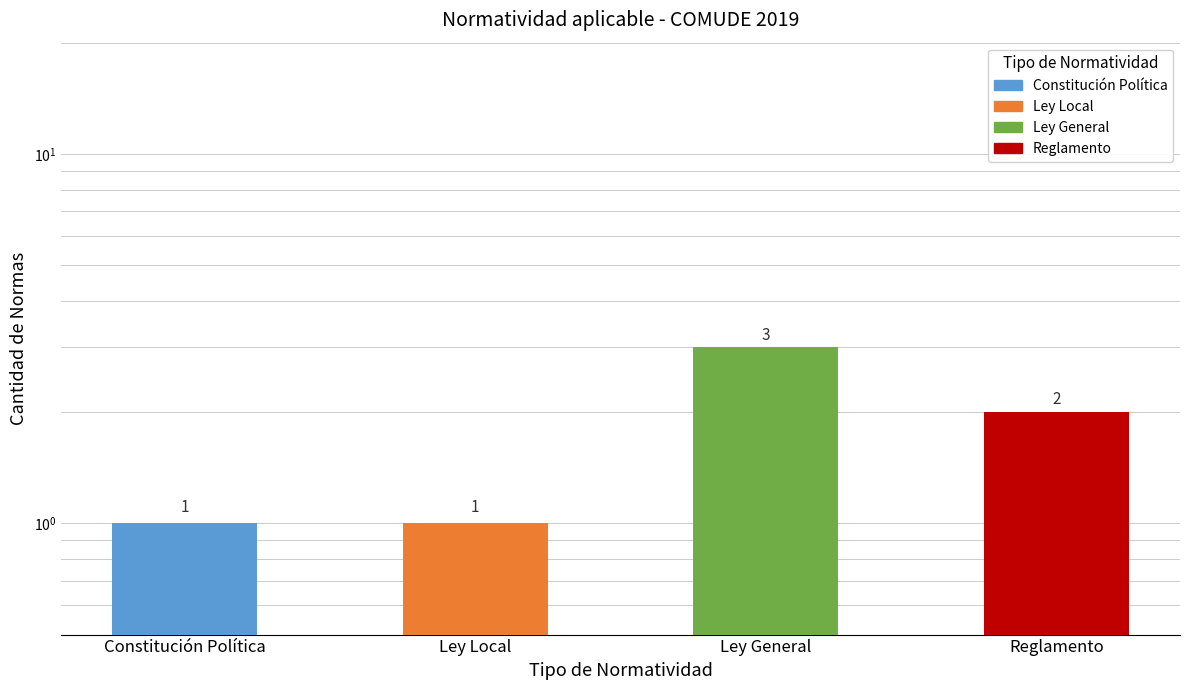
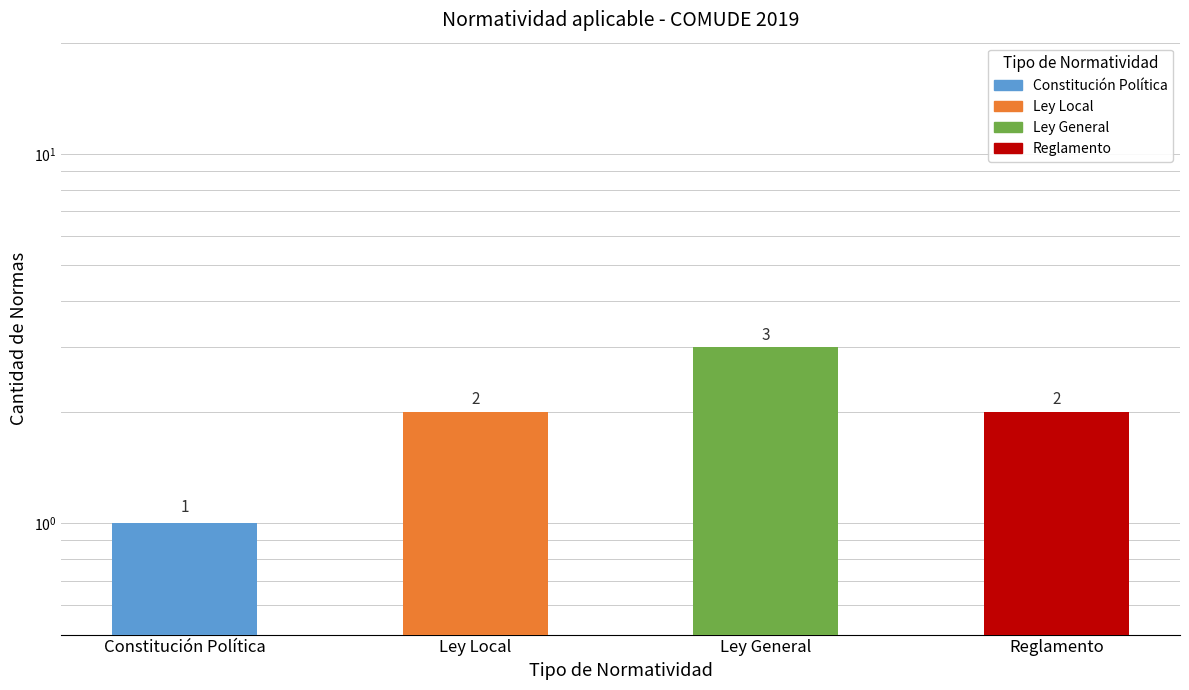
Ley Local: 1 -> 2
